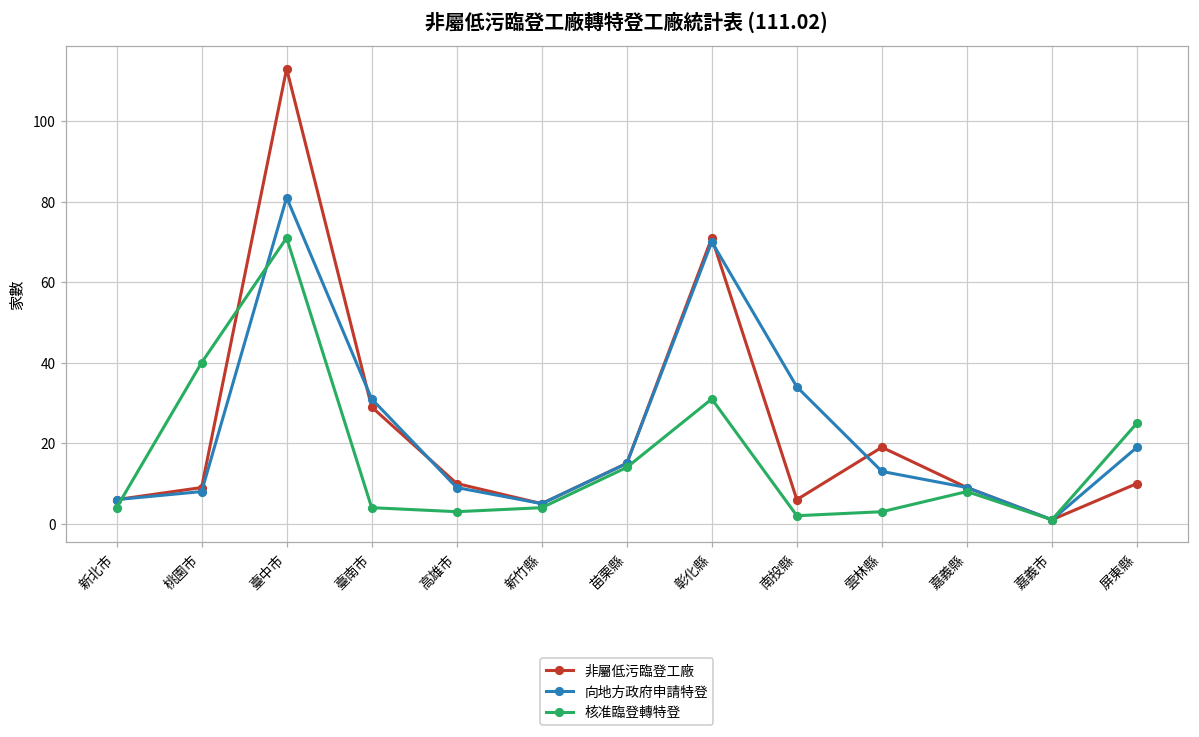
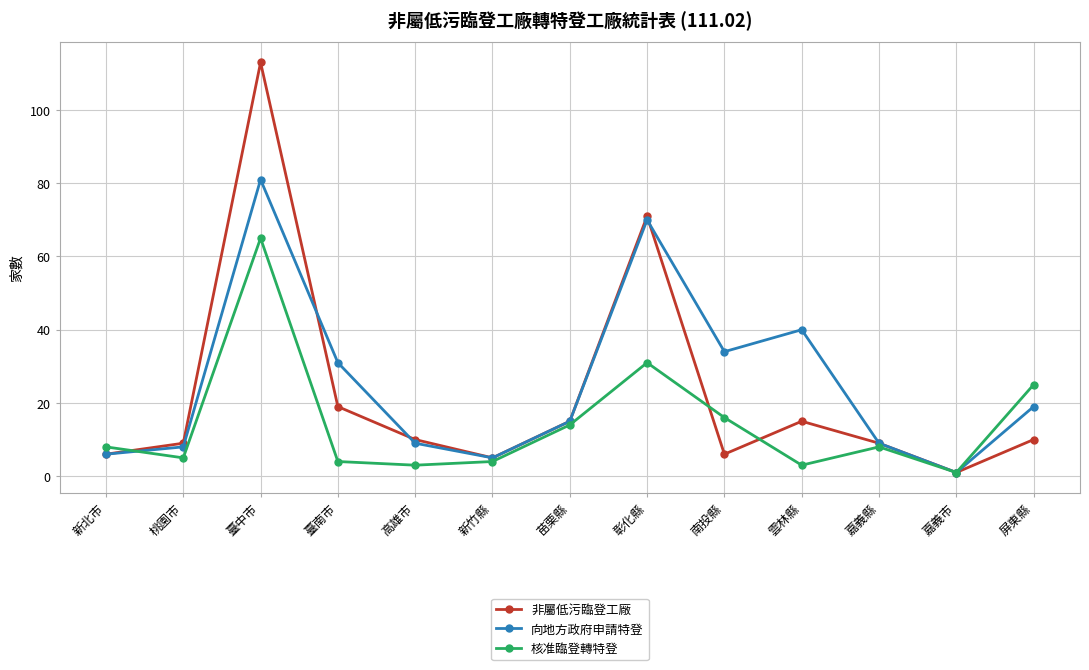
核准臨登轉特登, 新北市: 4 -> 8
核准臨登轉特登, 桃園市: 40 -> 5
核准臨登轉特登, 臺中市: 71 -> 65
非屬低污臨登工廠, 臺南市: 29 -> 19
核准臨登轉特登, 南投縣: 2 -> 16
非屬低污臨登工廠, 雲林縣: 19 -> 15
向地方政府申請特登, 雲林縣: 13 -> 40
